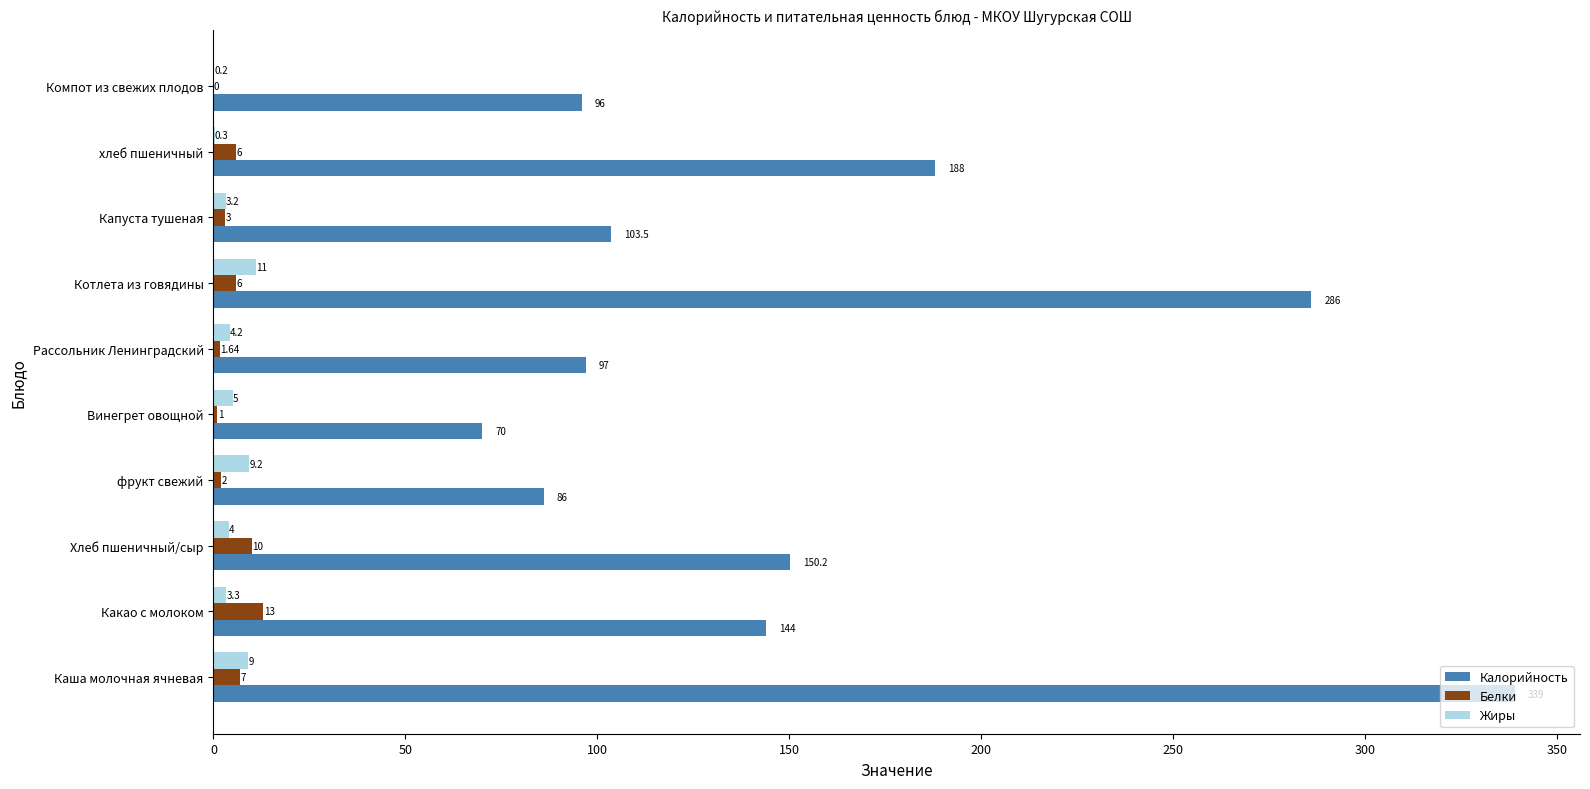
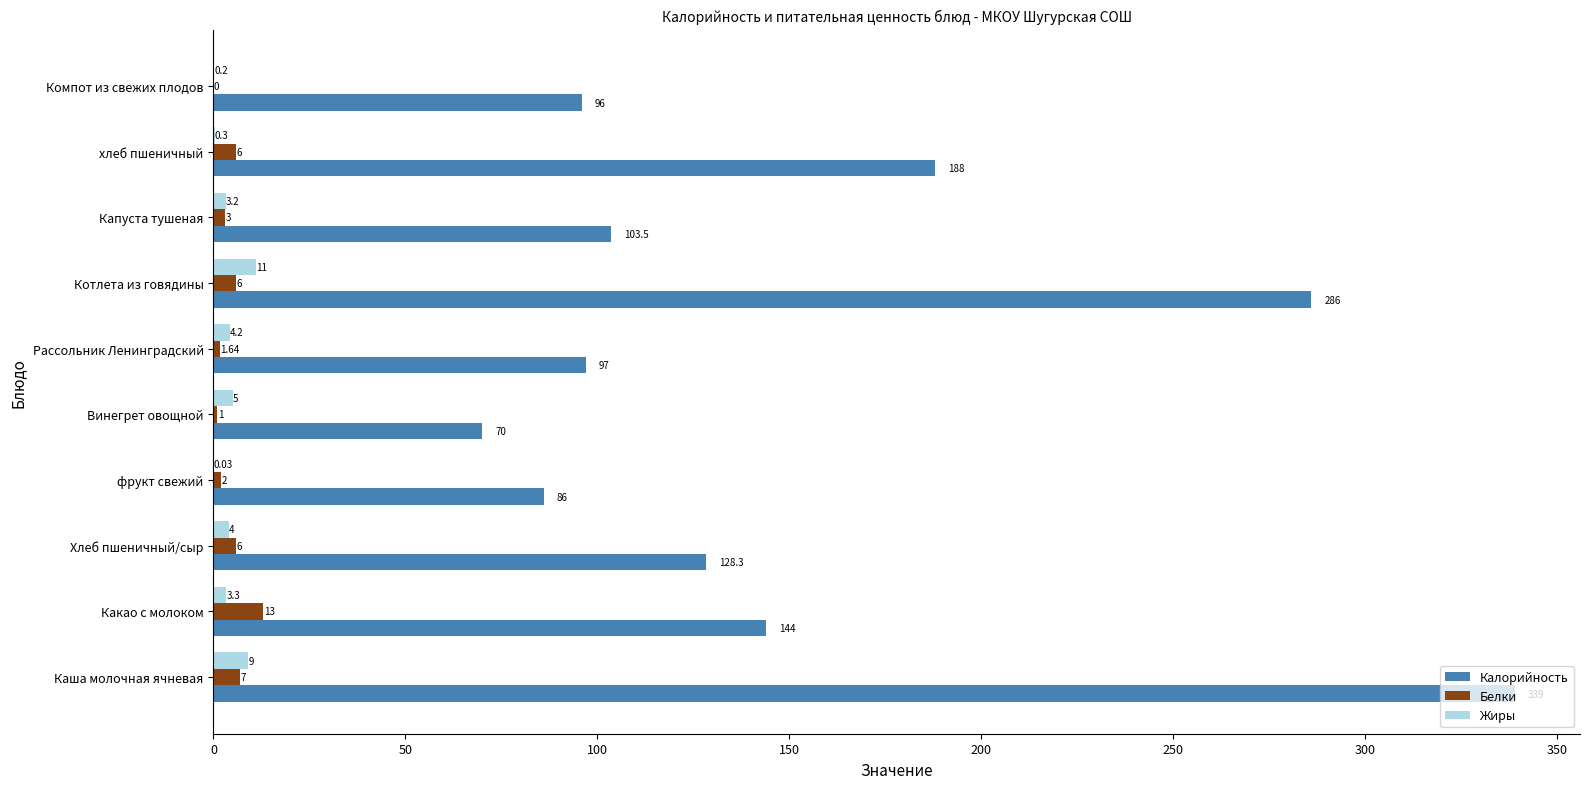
Жиры, фрукт свежий: 9.2 -> 0.03
Белки, Хлеб пшеничный/сыр: 10 -> 6
Калорийность, Хлеб пшеничный/сыр: 150.2 -> 128.3
